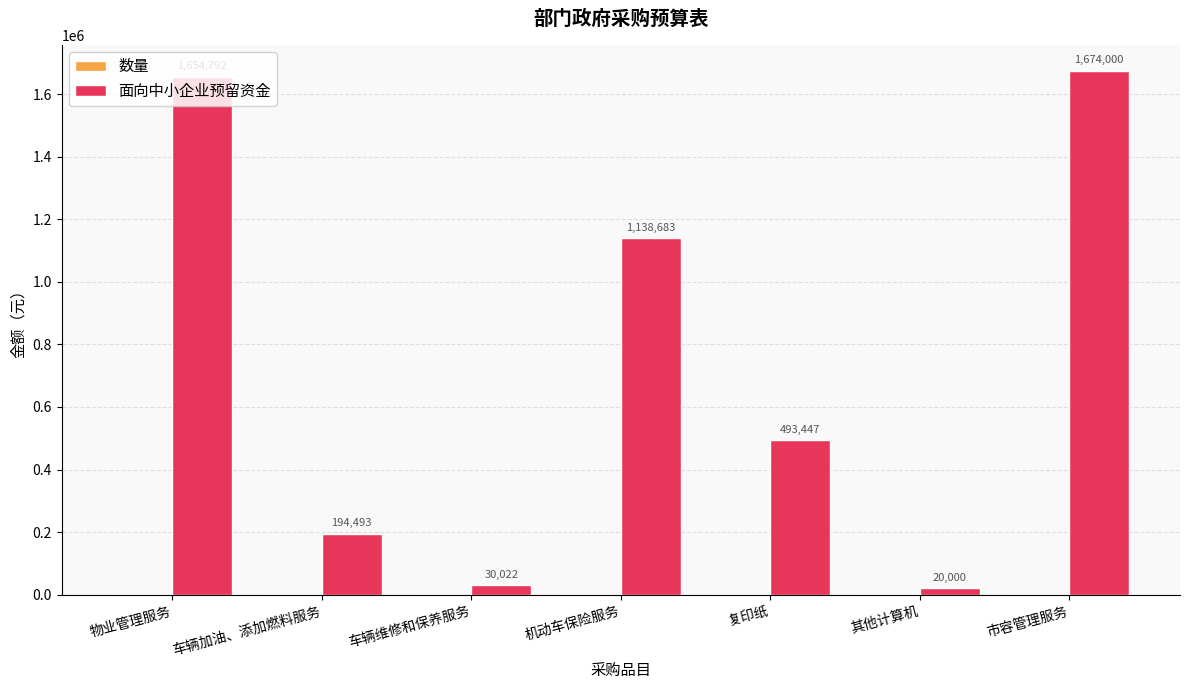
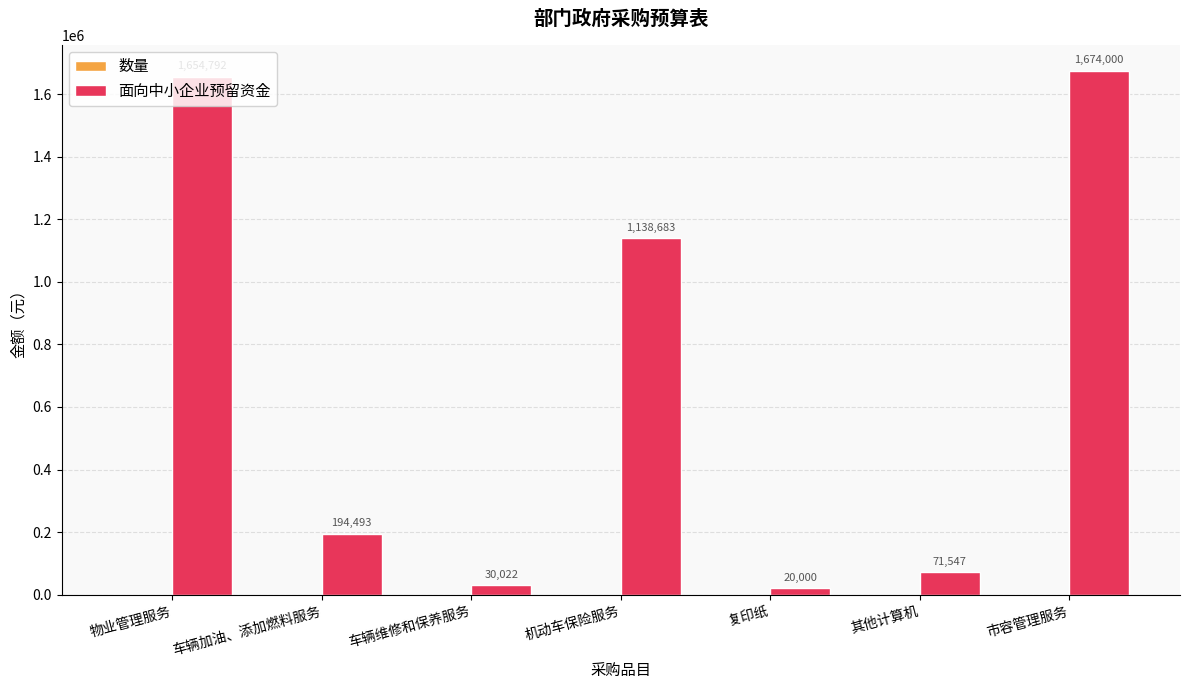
面向中小企业预留资金, 复印纸: 493,447 -> 20,000
面向中小企业预留资金, 其他计算机: 20,000 -> 71,547
